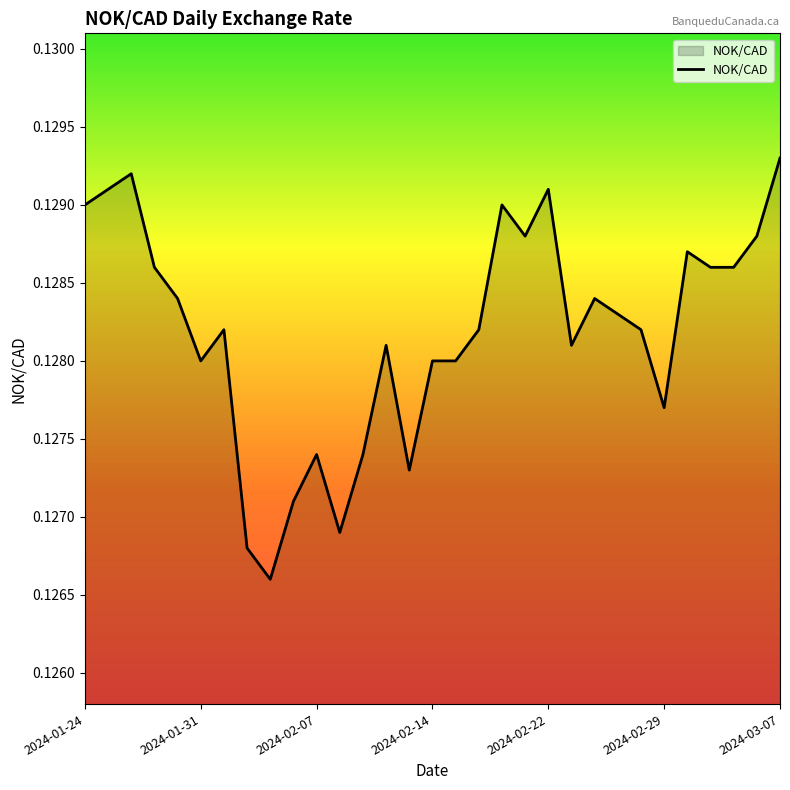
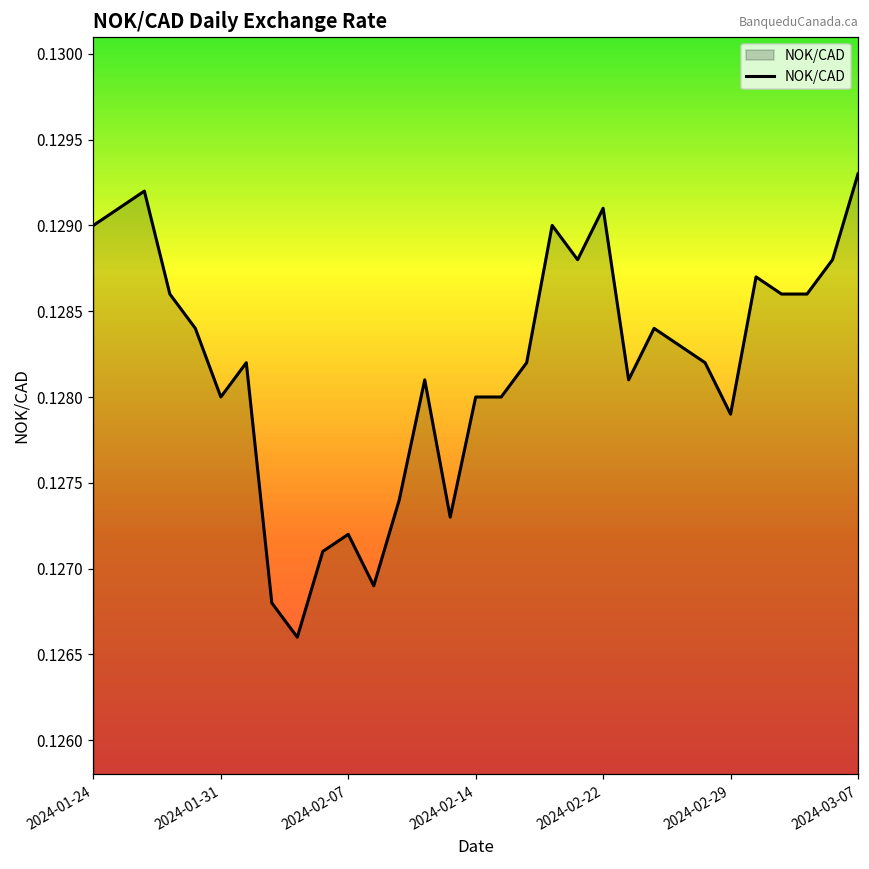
2024-02-07: 0.1274 -> 0.1272
2024-02-29: 0.1277 -> 0.1279
